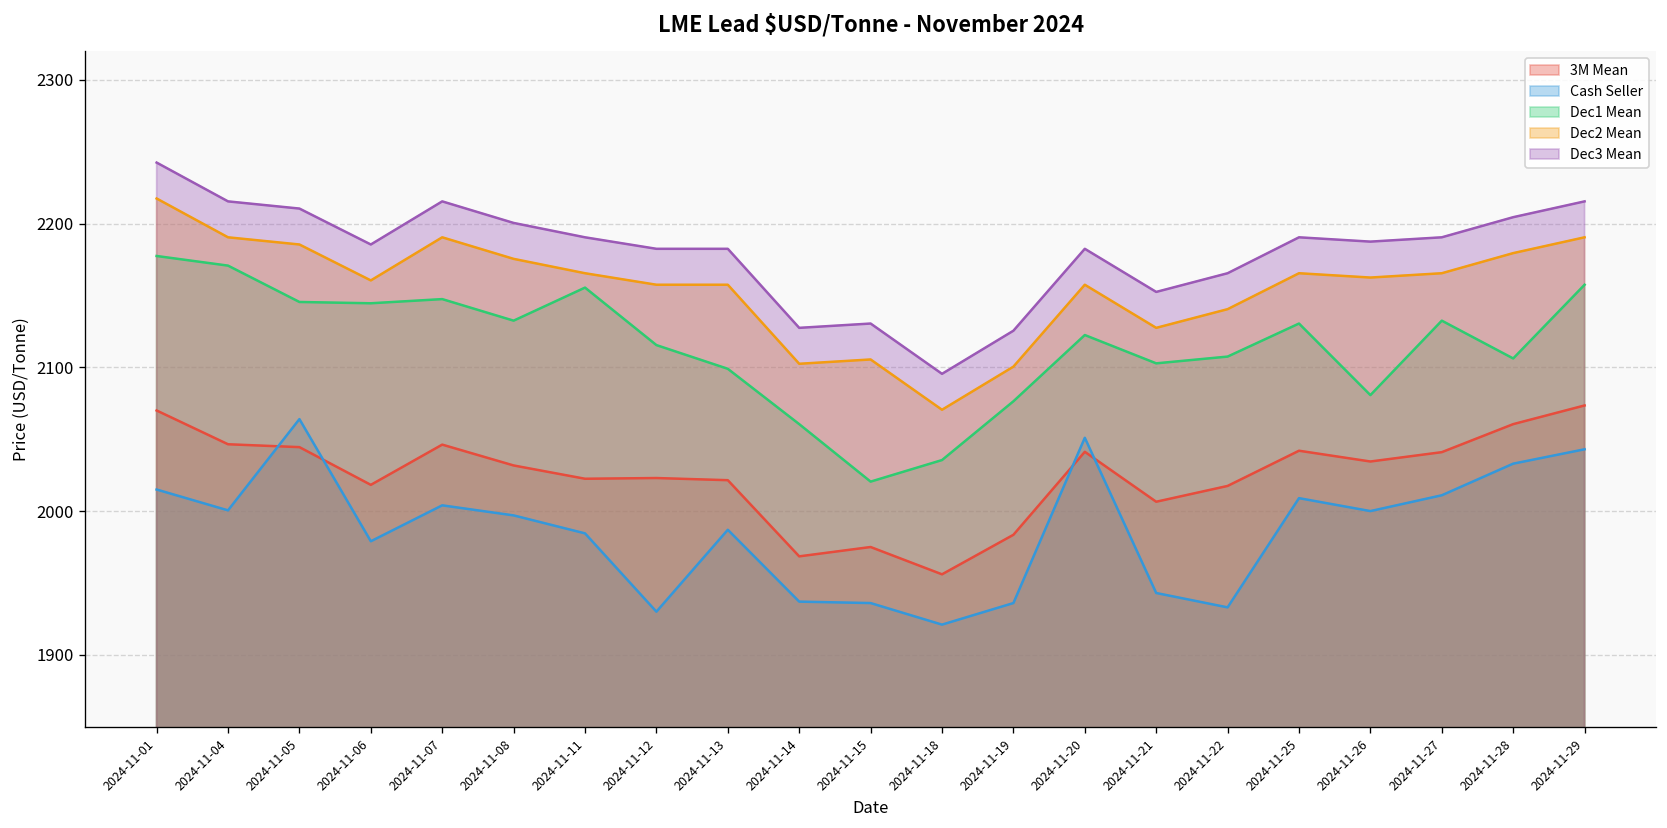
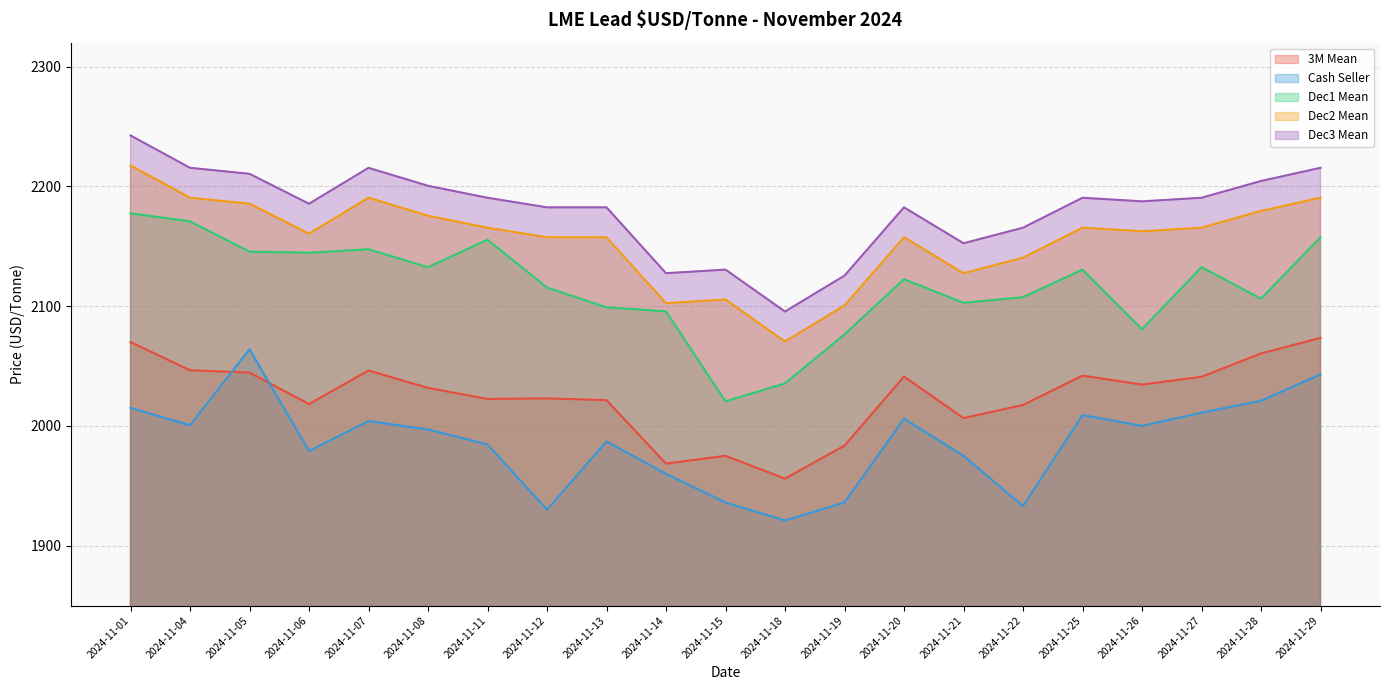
Cash Seller, 2024-11-14: 1937 -> 1960
Dec1 Mean, 2024-11-14: 2061 -> 2096
Cash Seller, 2024-11-20: 2051 -> 2006
Cash Seller, 2024-11-21: 1943 -> 1975
Cash Seller, 2024-11-28: 2033 -> 2021
